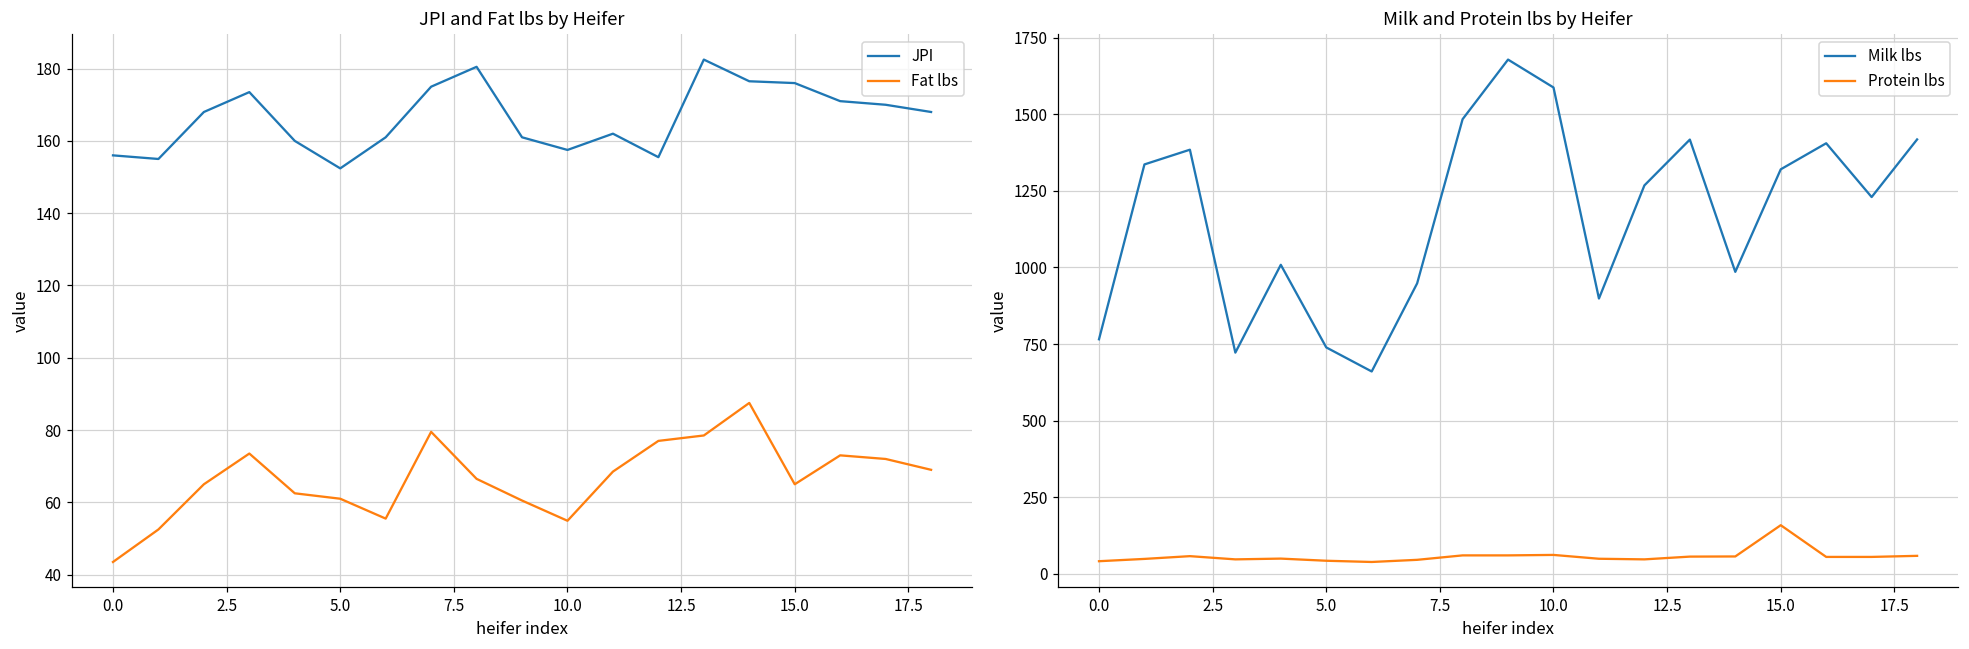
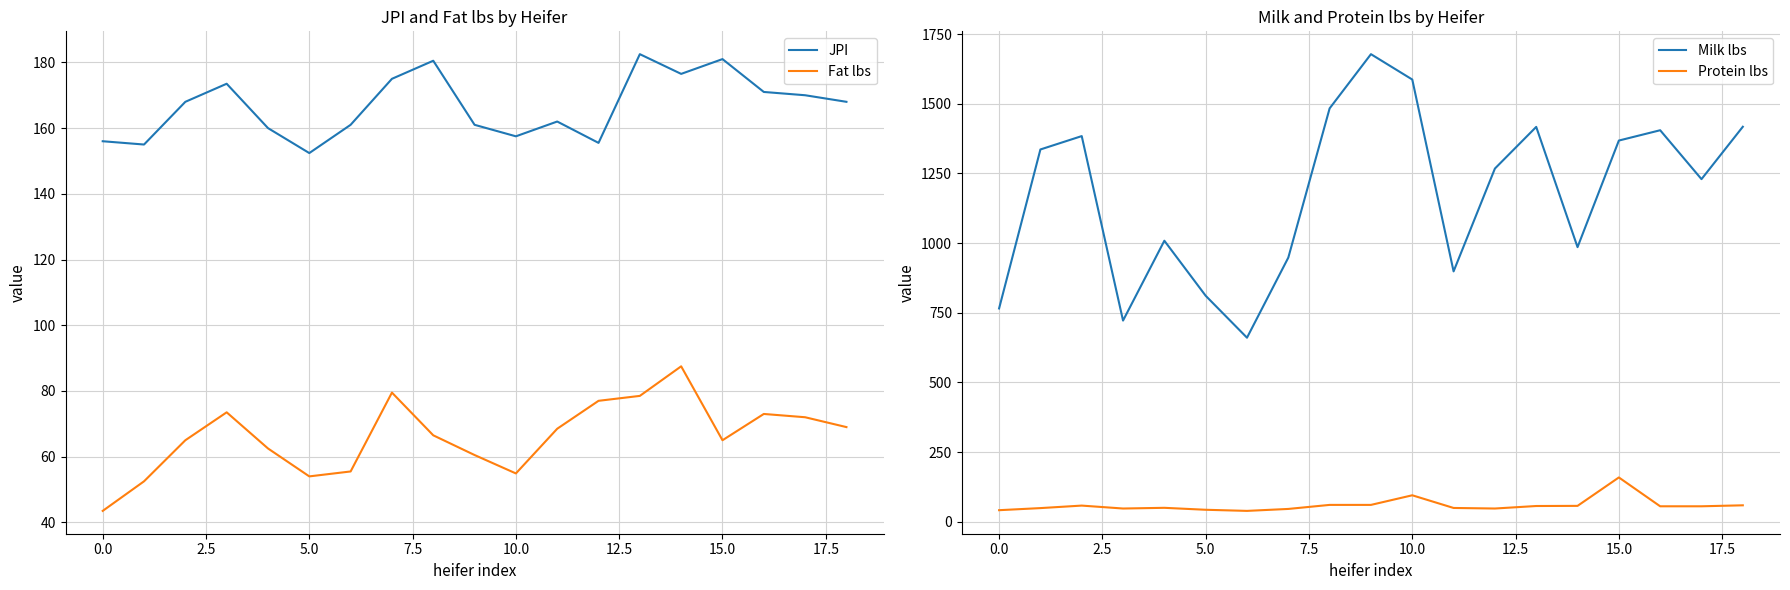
JPI and Fat lbs by Heifer, Fat lbs, 5.0: 61 -> 54
JPI and Fat lbs by Heifer, JPI, 15.0: 176 -> 181
Milk and Protein lbs by Heifer, Milk lbs, 5.0: 740 -> 810
Milk and Protein lbs by Heifer, Protein lbs, 10.0: 60 -> 100
Milk and Protein lbs by Heifer, Milk lbs, 15.0: 1320 -> 1370
